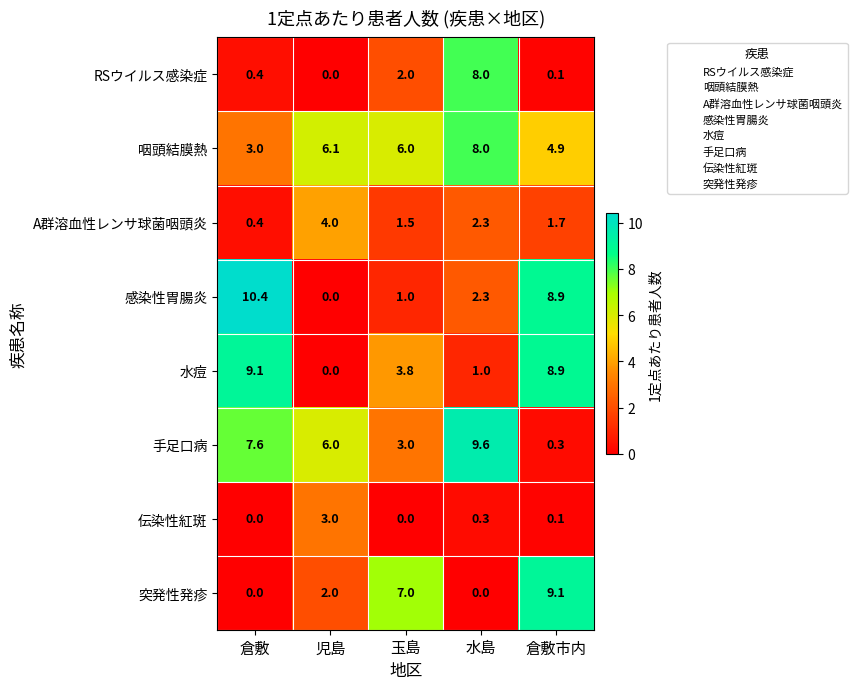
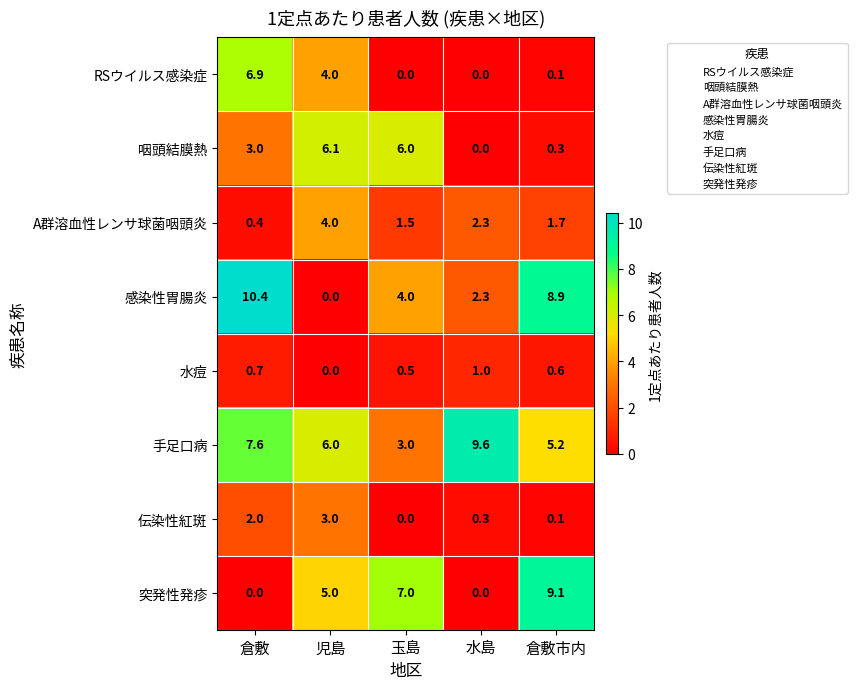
RSウイルス感染症, 倉敷: 0.4 -> 6.9
RSウイルス感染症, 児島: 0.0 -> 4.0
RSウイルス感染症, 玉島: 2.0 -> 0.0
RSウイルス感染症, 水島: 8.0 -> 0.0
咽頭結膜熱, 水島: 8.0 -> 0.0
咽頭結膜熱, 倉敷市内: 4.9 -> 0.3
感染性胃腸炎, 玉島: 1.0 -> 4.0
水痘, 倉敷: 9.1 -> 0.7
水痘, 玉島: 3.8 -> 0.5
水痘, 倉敷市内: 8.9 -> 0.6
手足口病, 倉敷市内: 0.3 -> 5.2
伝染性紅斑, 倉敷: 0.0 -> 2.0
突発性発疹, 児島: 2.0 -> 5.0
